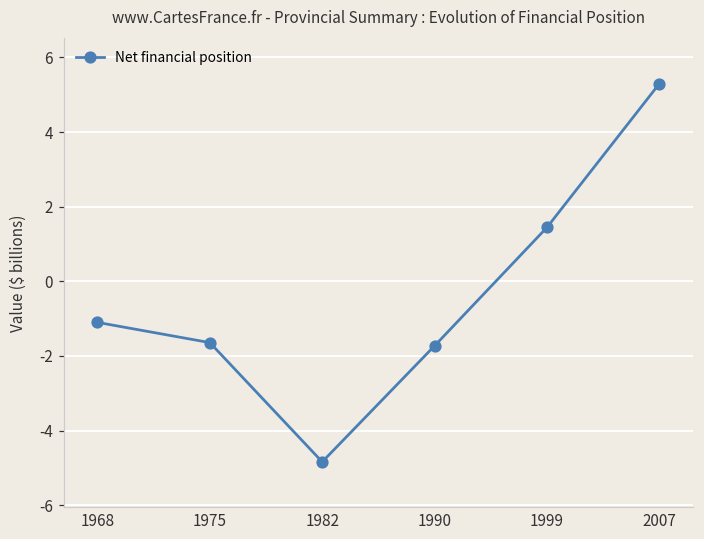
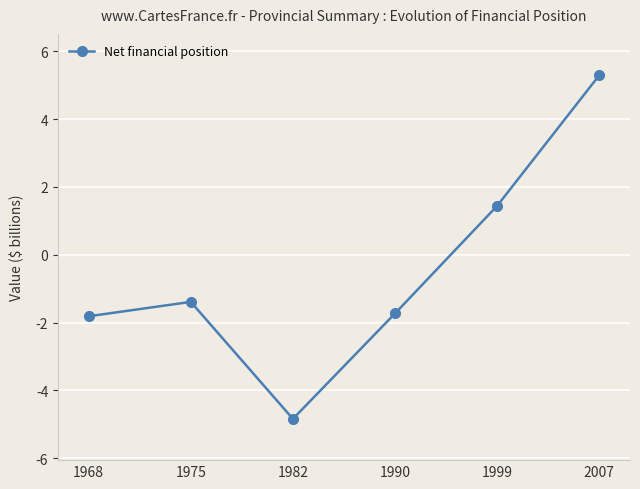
1968: -1.1 -> -1.8
1975: -1.6 -> -1.4
